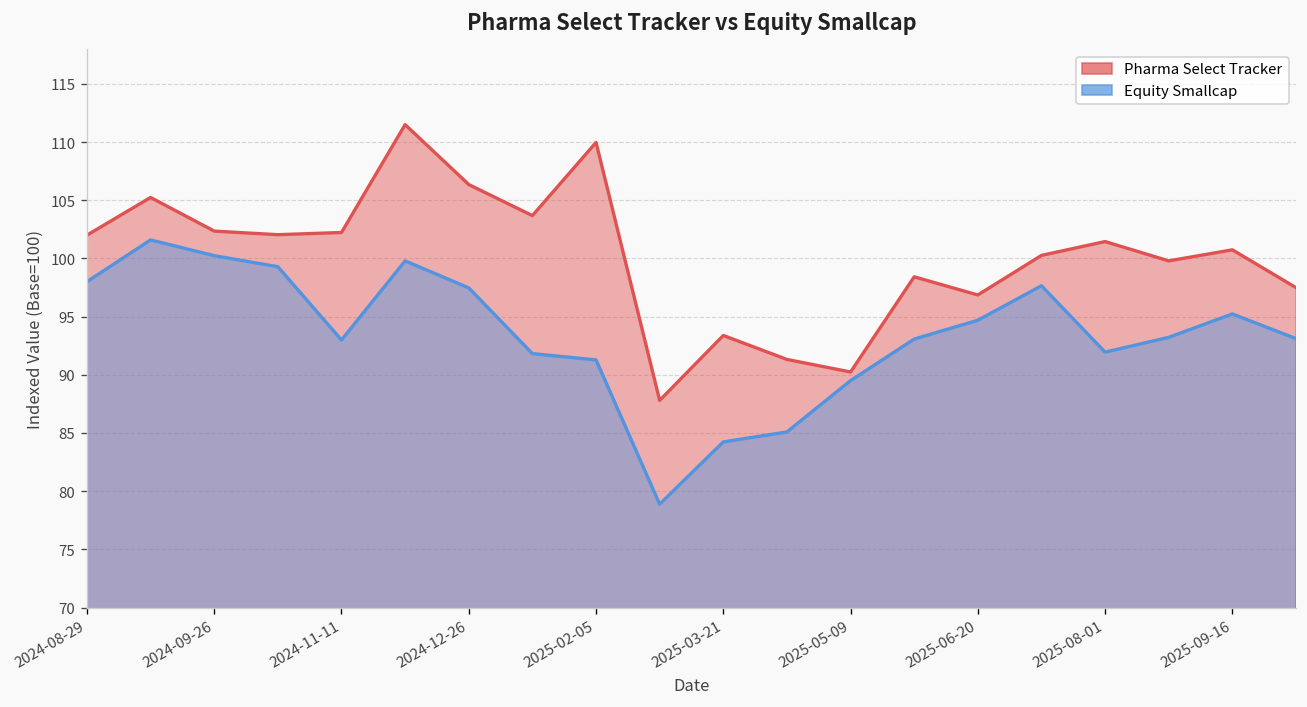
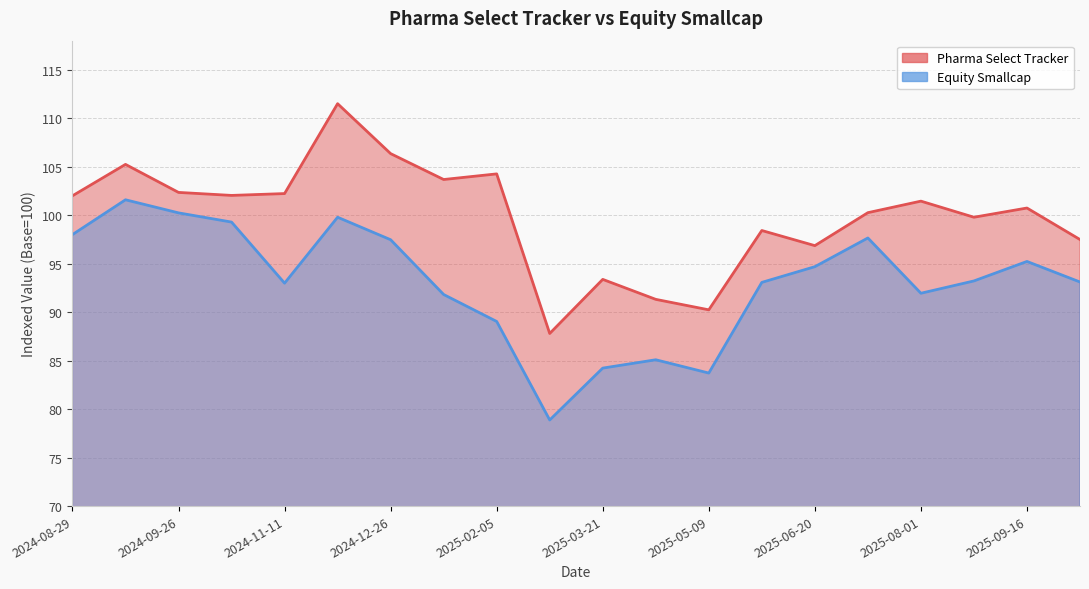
Pharma Select Tracker, 2025-02-05: 110 -> 104
Equity Smallcap, 2025-02-05: 91 -> 89
Equity Smallcap, 2025-05-09: 90 -> 84
